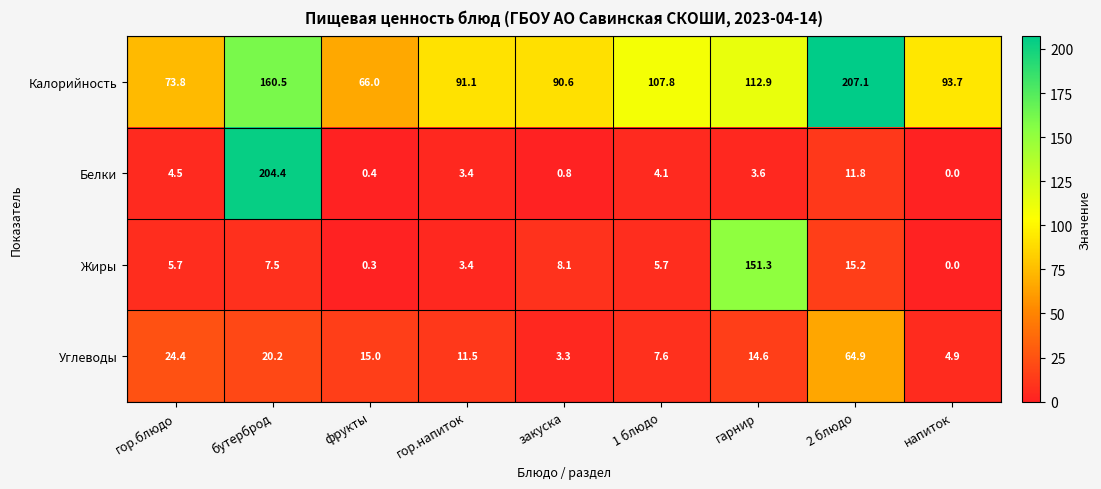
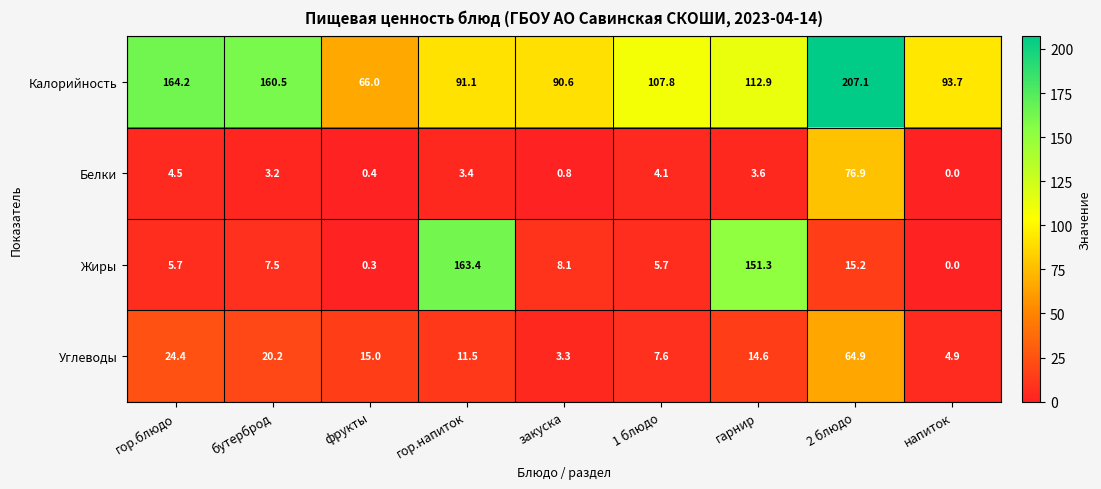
Калорийность, гор.блюдо: 73.8 -> 164.2
Белки, бутерброд: 204.4 -> 3.2
Белки, 2 блюдо: 11.8 -> 76.9
Жиры, гор.напиток: 3.4 -> 163.4
